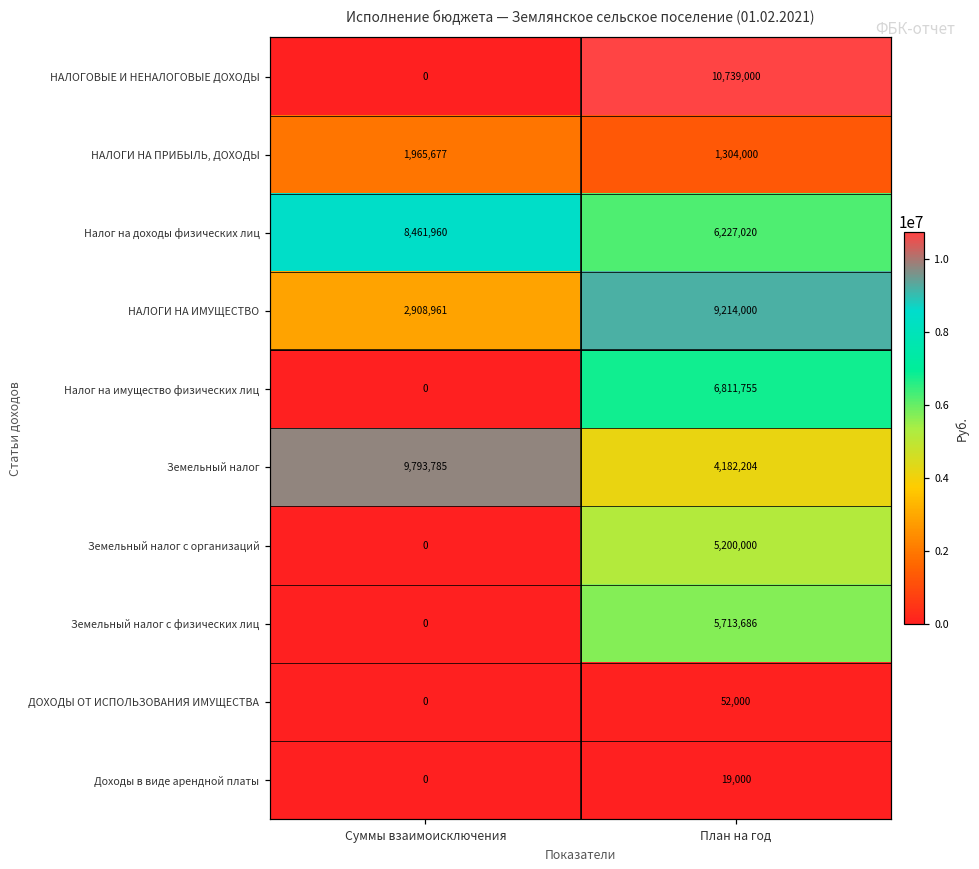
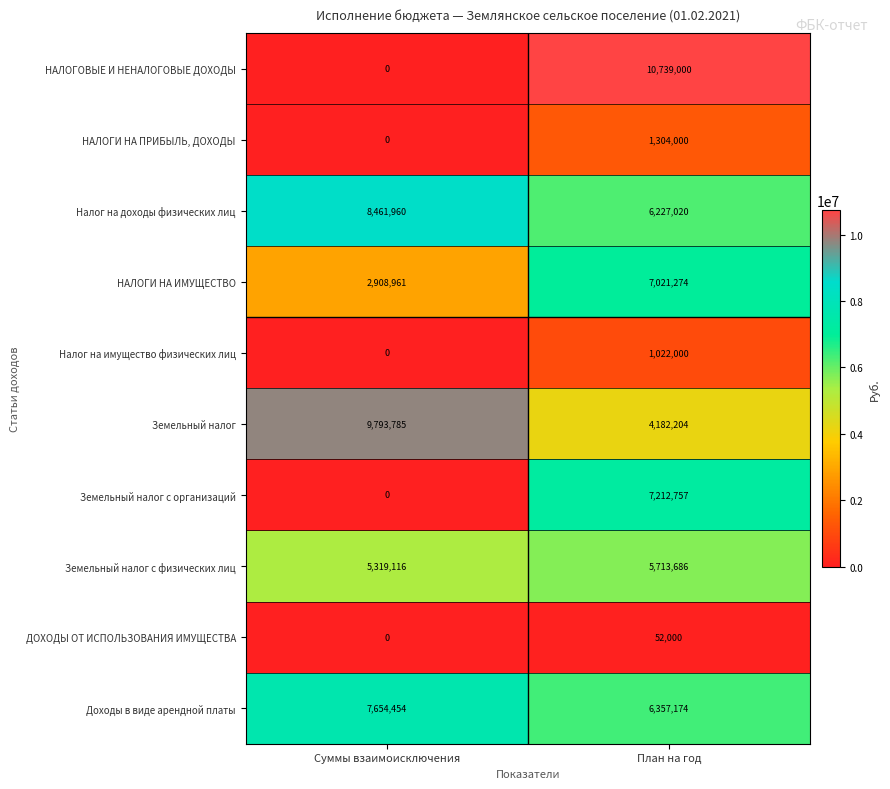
НАЛОГИ НА ПРИБЫЛЬ, ДОХОДЫ, Суммы взаимоисключения: 1,965,677 -> 0
НАЛОГИ НА ИМУЩЕСТВО, План на год: 9,214,000 -> 7,021,274
Налог на имущество физических лиц, План на год: 6,811,755 -> 1,022,000
Земельный налог с организаций, План на год: 5,200,000 -> 7,212,757
Земельный налог с физических лиц, Суммы взаимоисключения: 0 -> 5,319,116
Доходы в виде арендной платы, Суммы взаимоисключения: 0 -> 7,654,454
Доходы в виде арендной платы, План на год: 19,000 -> 6,357,174
